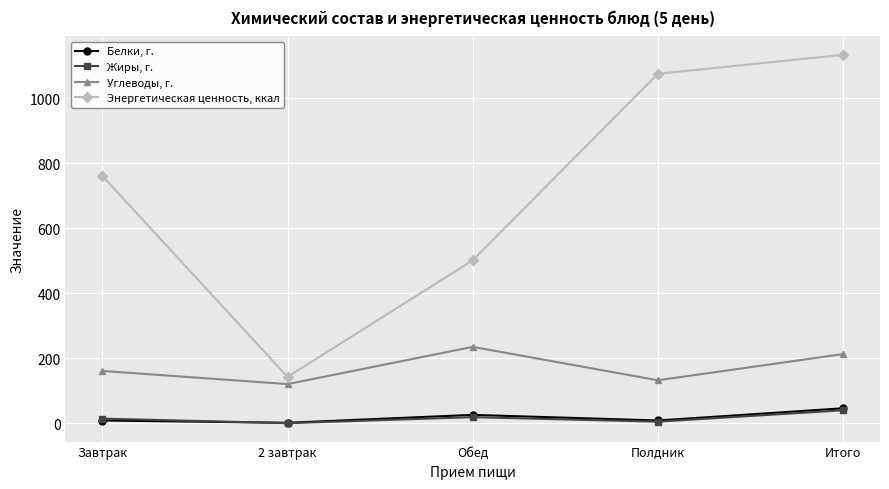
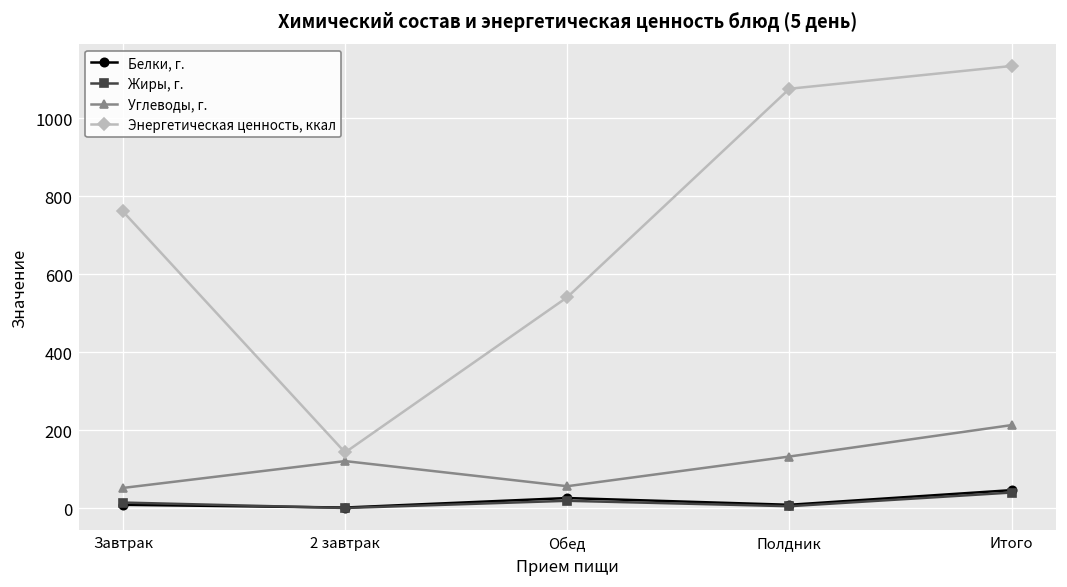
Углеводы, г., Завтрак: 160 -> 50
Углеводы, г., Обед: 240 -> 60
Энергетическая ценность, ккал, Обед: 500 -> 540
